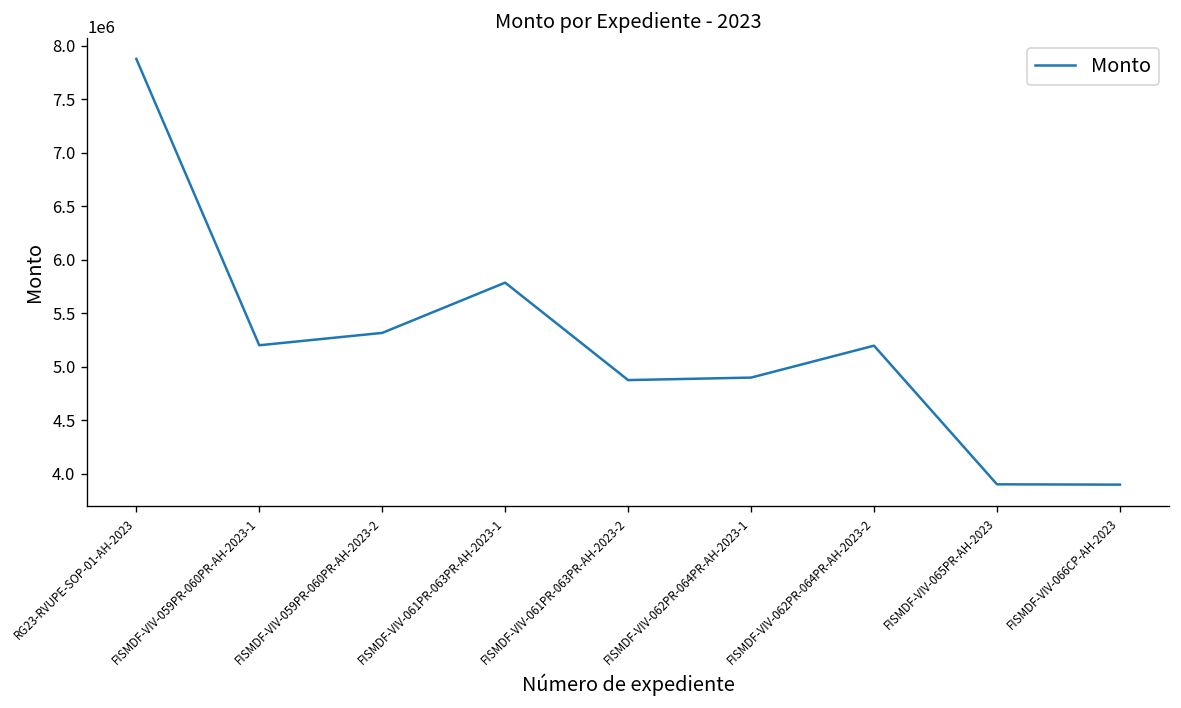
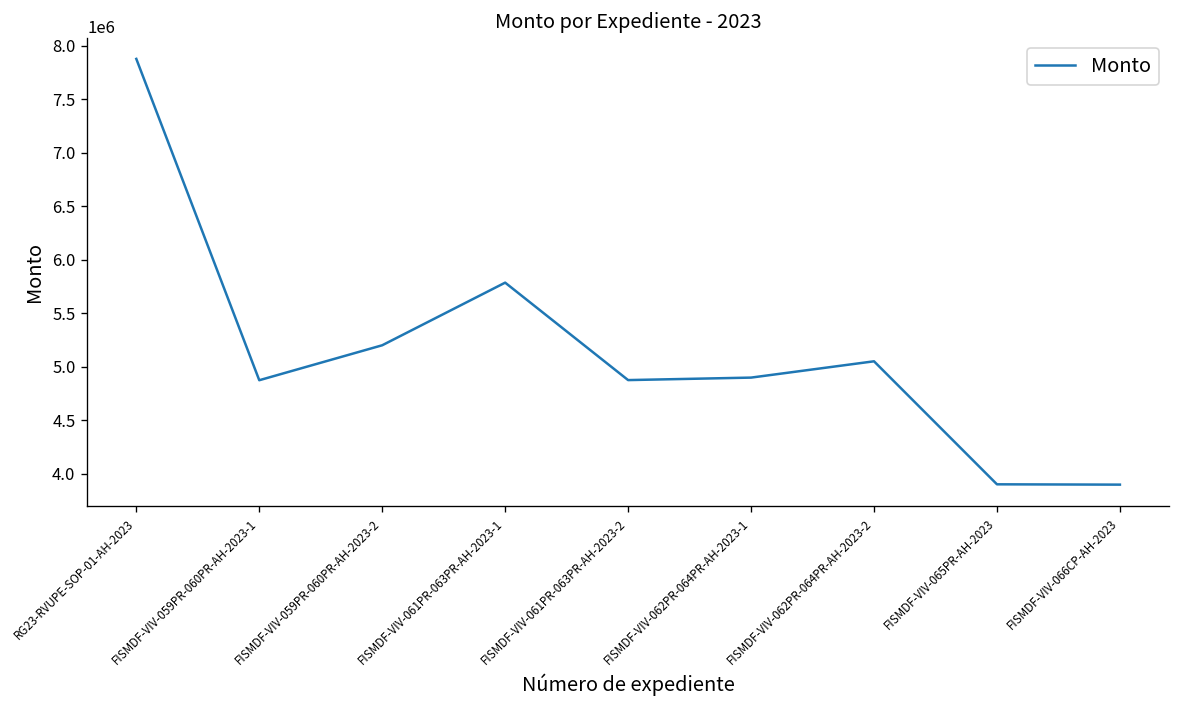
FISMDF-VIV-059PR-060PR-AH-2023-1: 5200000 -> 4900000
FISMDF-VIV-059PR-060PR-AH-2023-2: 5300000 -> 5200000
FISMDF-VIV-062PR-064PR-AH-2023-2: 5200000 -> 5000000
